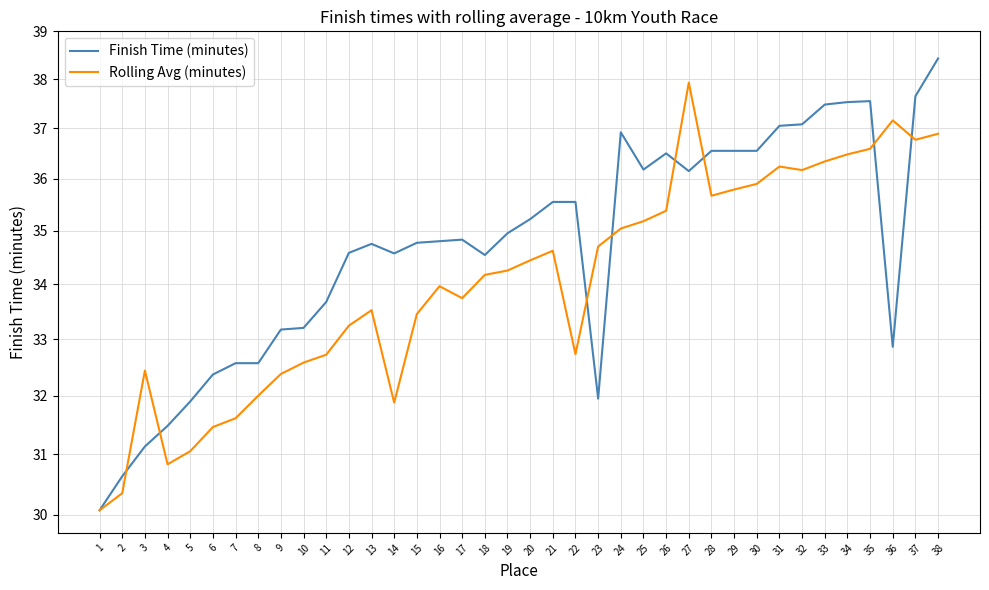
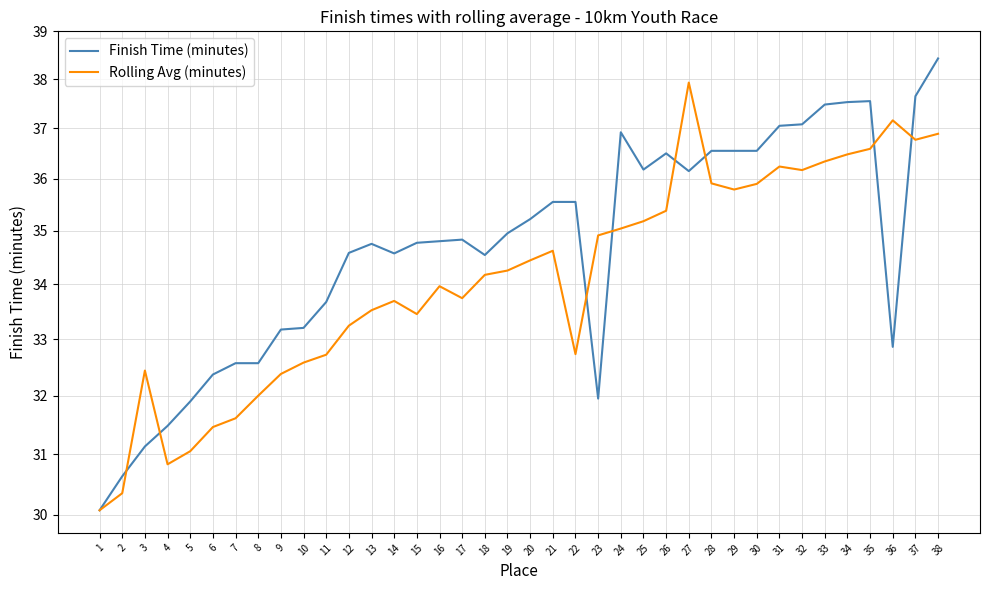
Rolling Avg (minutes), 14: 31.9 -> 33.7
Rolling Avg (minutes), 23: 34.7 -> 34.9
Rolling Avg (minutes), 28: 35.7 -> 35.9
